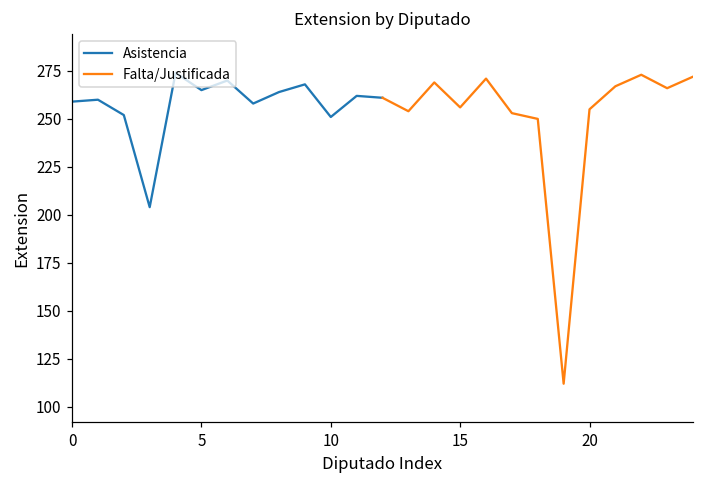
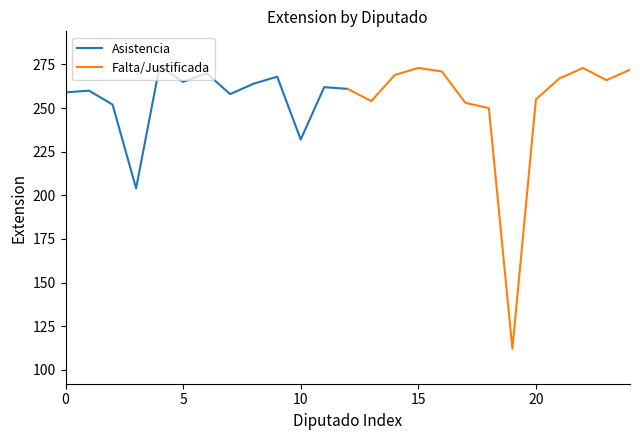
Asistencia, 10: 251 -> 232
Falta/Justificada, 15: 256 -> 273
